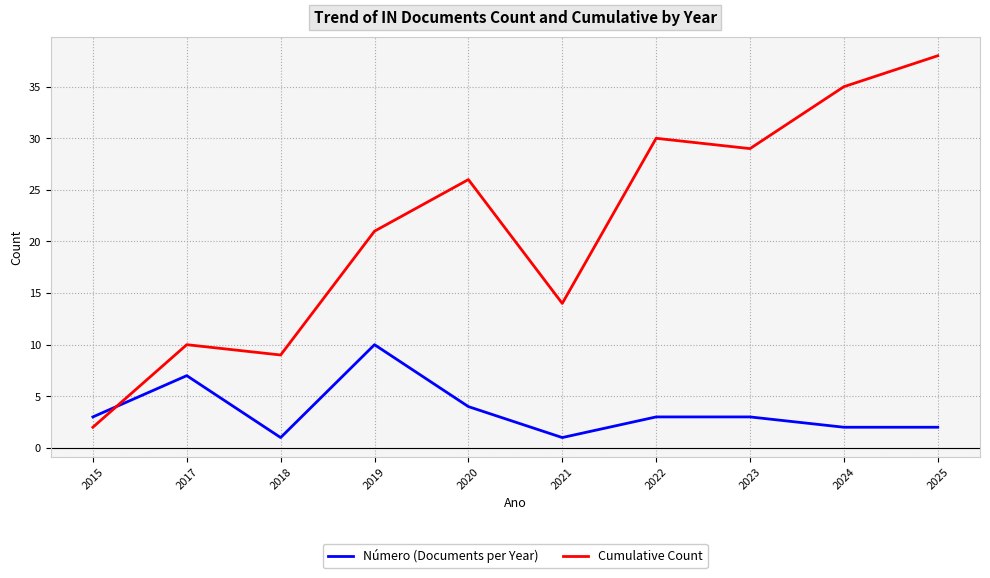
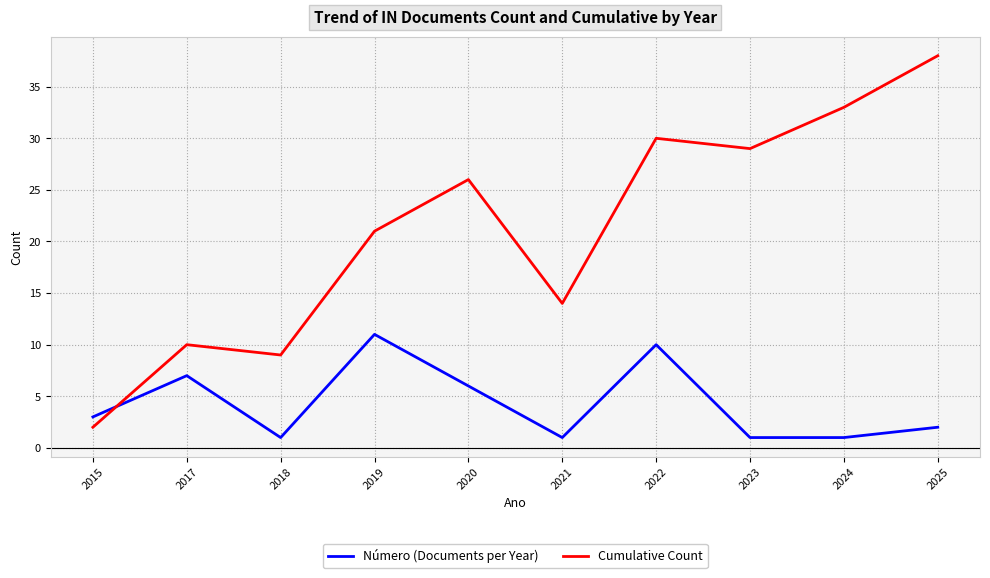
Número (Documents per Year), 2019: 10 -> 11
Número (Documents per Year), 2020: 4 -> 6
Número (Documents per Year), 2022: 3 -> 10
Número (Documents per Year), 2023: 3 -> 1
Número (Documents per Year), 2024: 2 -> 1
Cumulative Count, 2024: 35 -> 33
